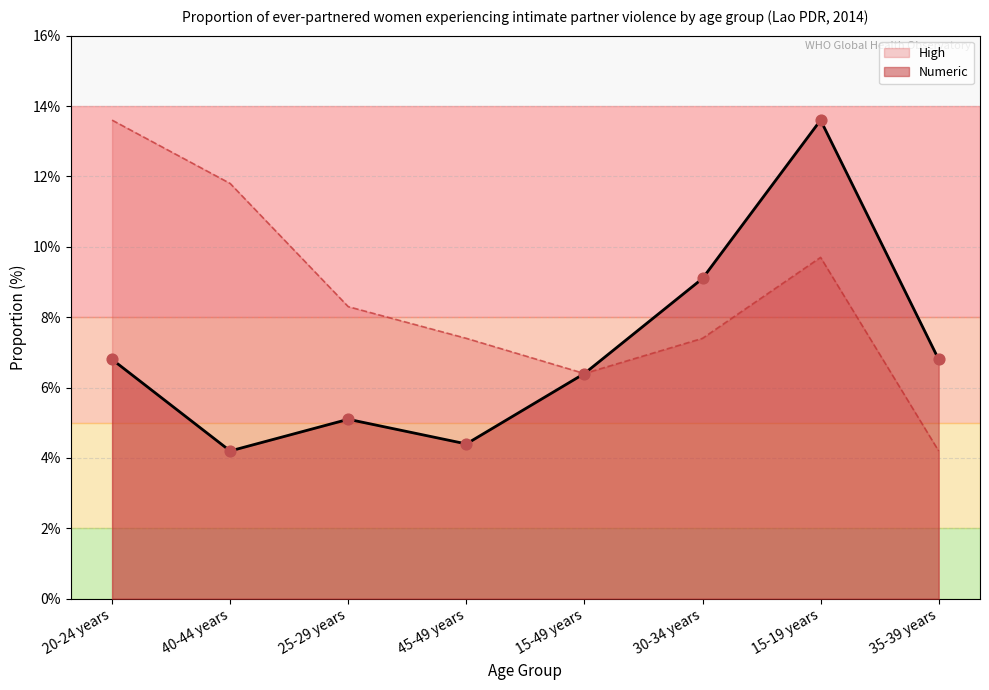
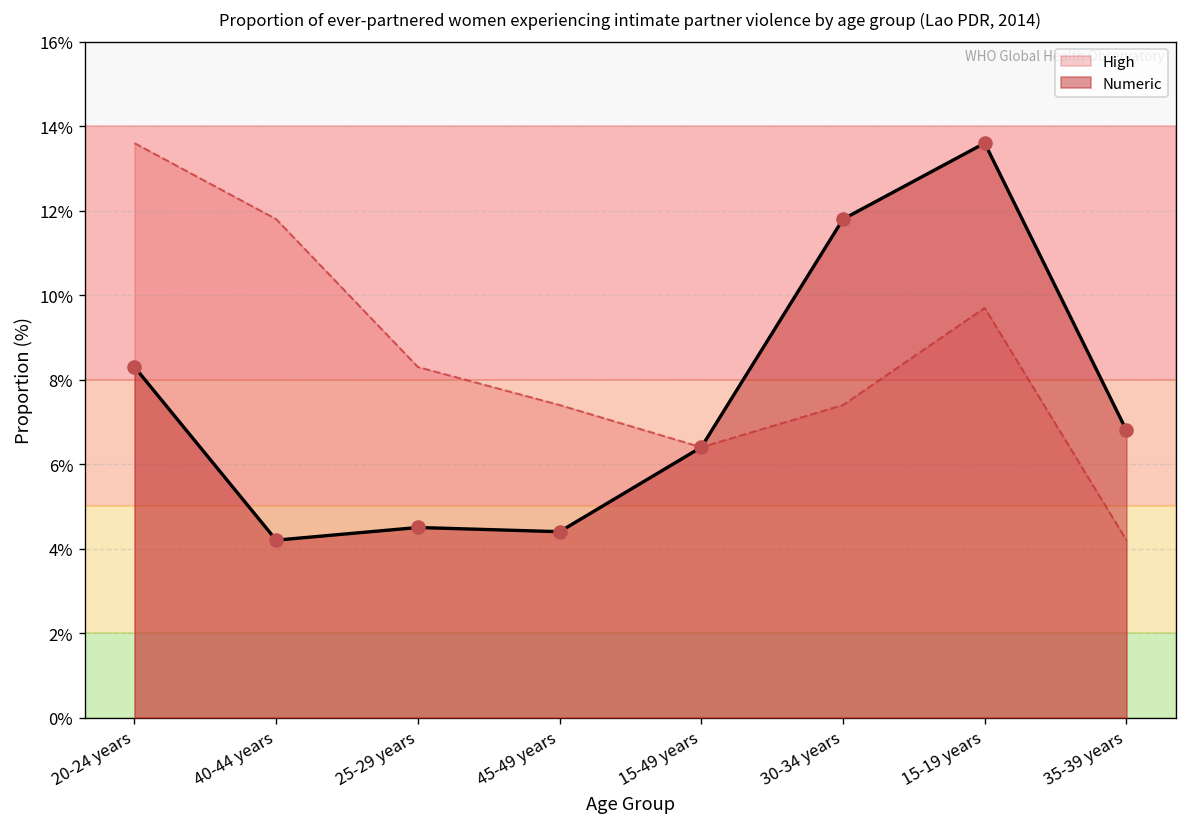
Numeric, 20-24 years: 6.8% -> 8.3%
Numeric, 25-29 years: 5.1% -> 4.5%
Numeric, 30-34 years: 9.1% -> 11.8%
